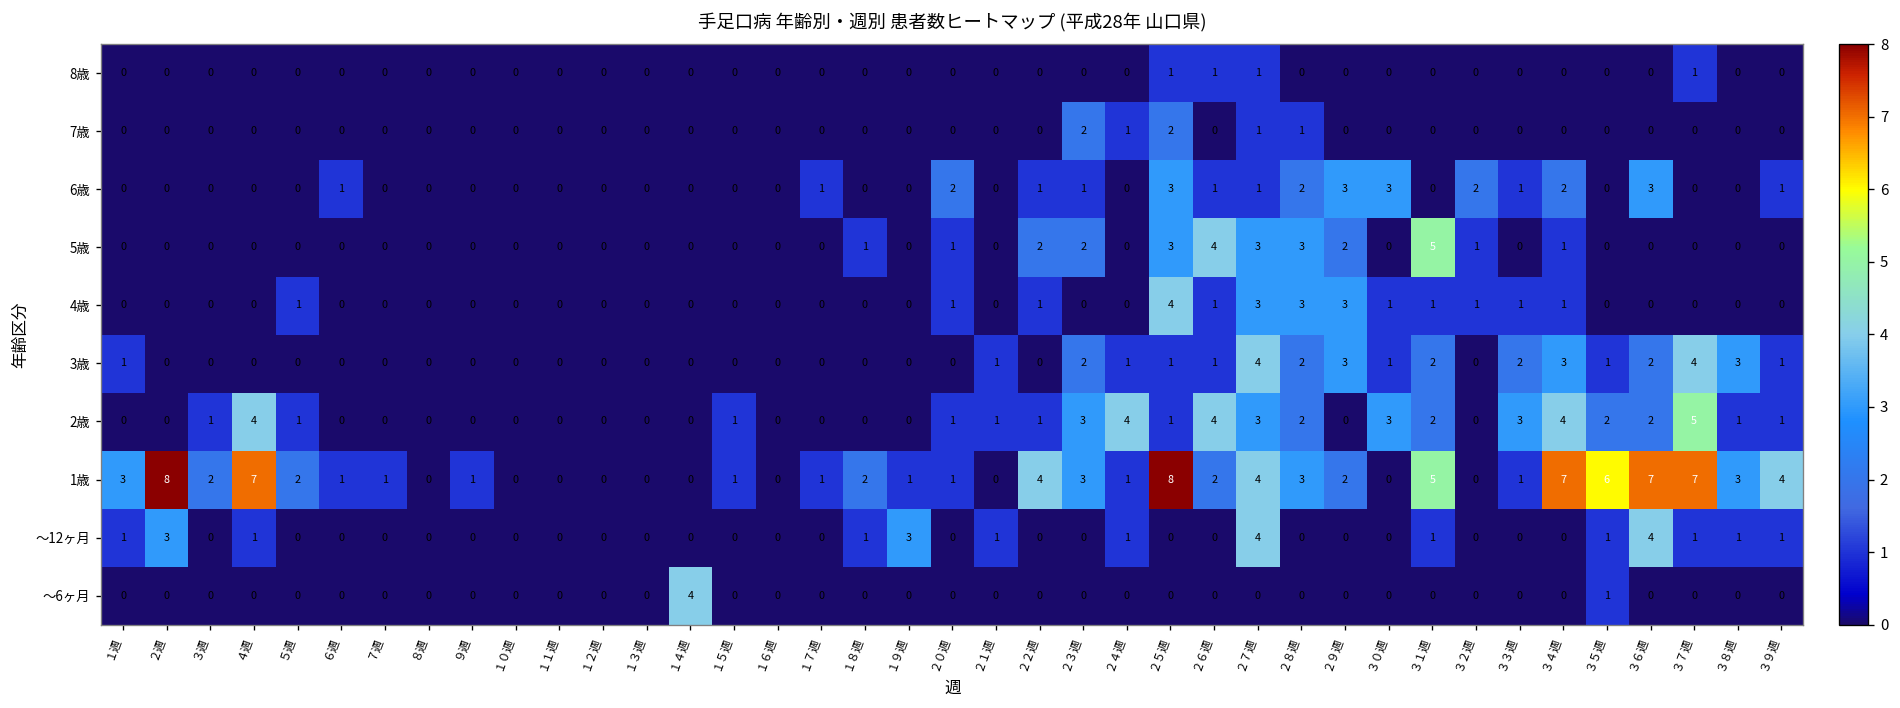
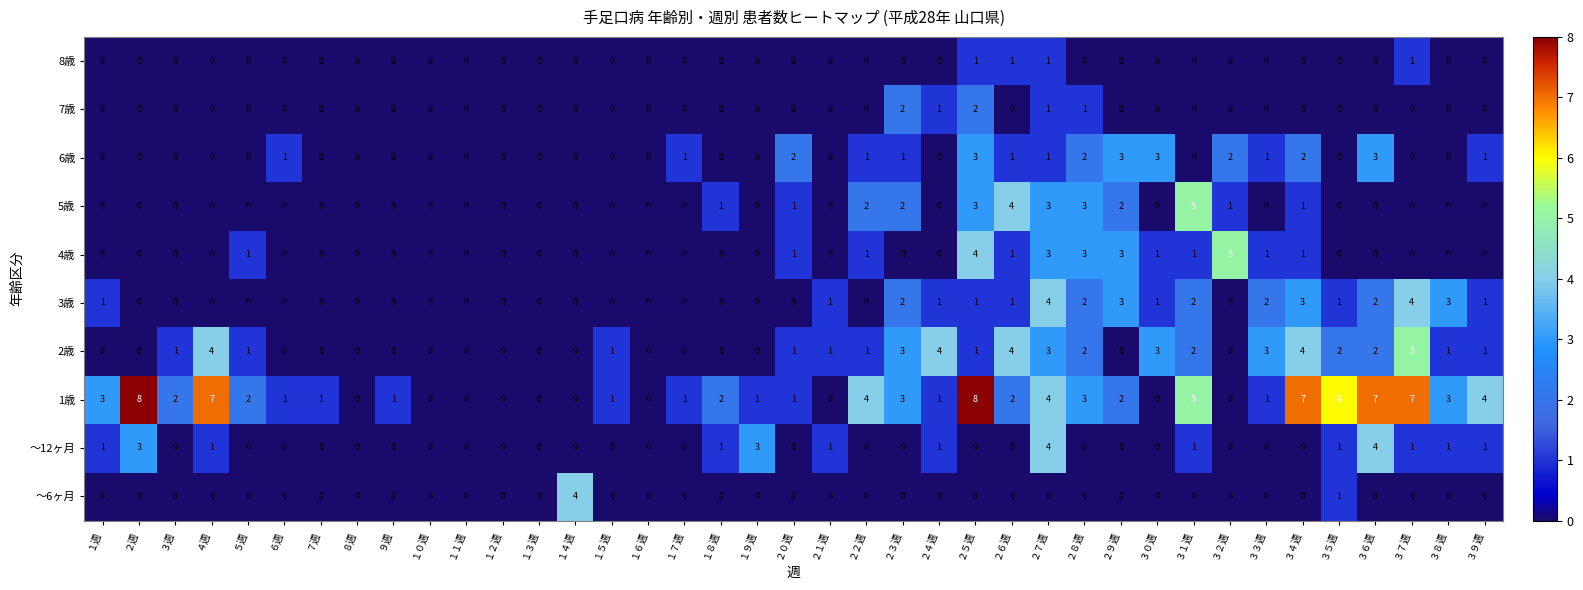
4歳, ３２週: 1 -> 5
